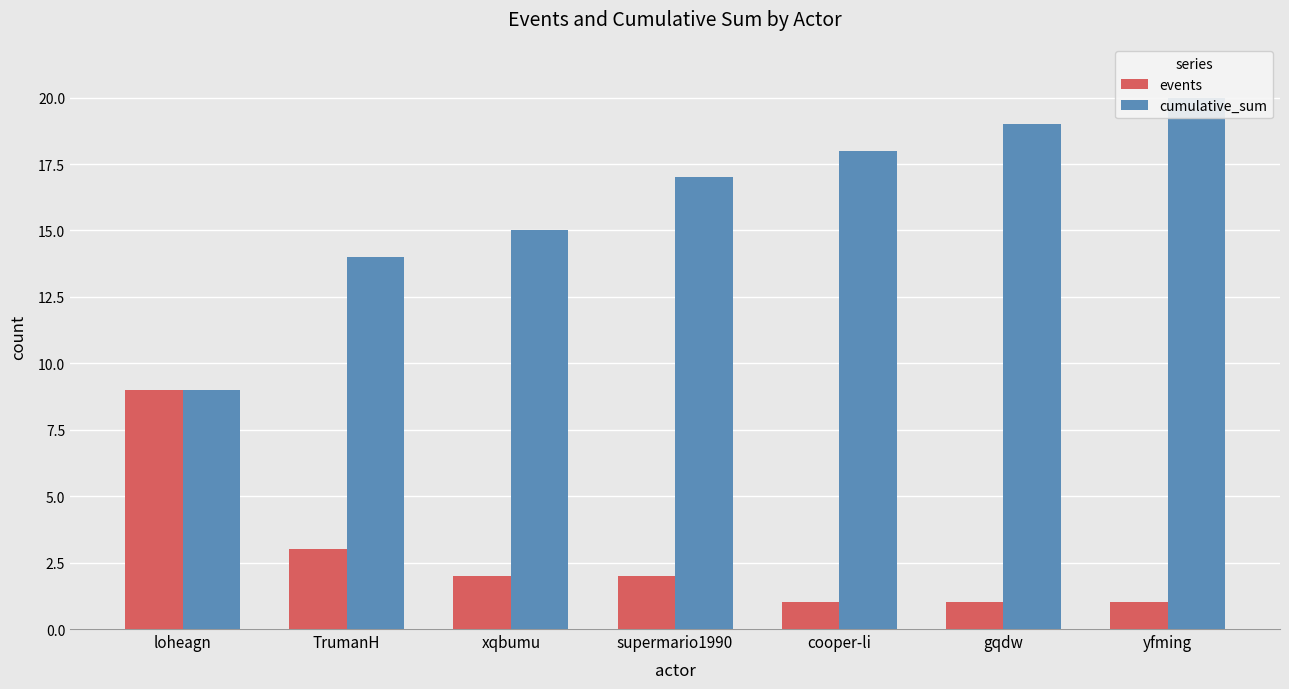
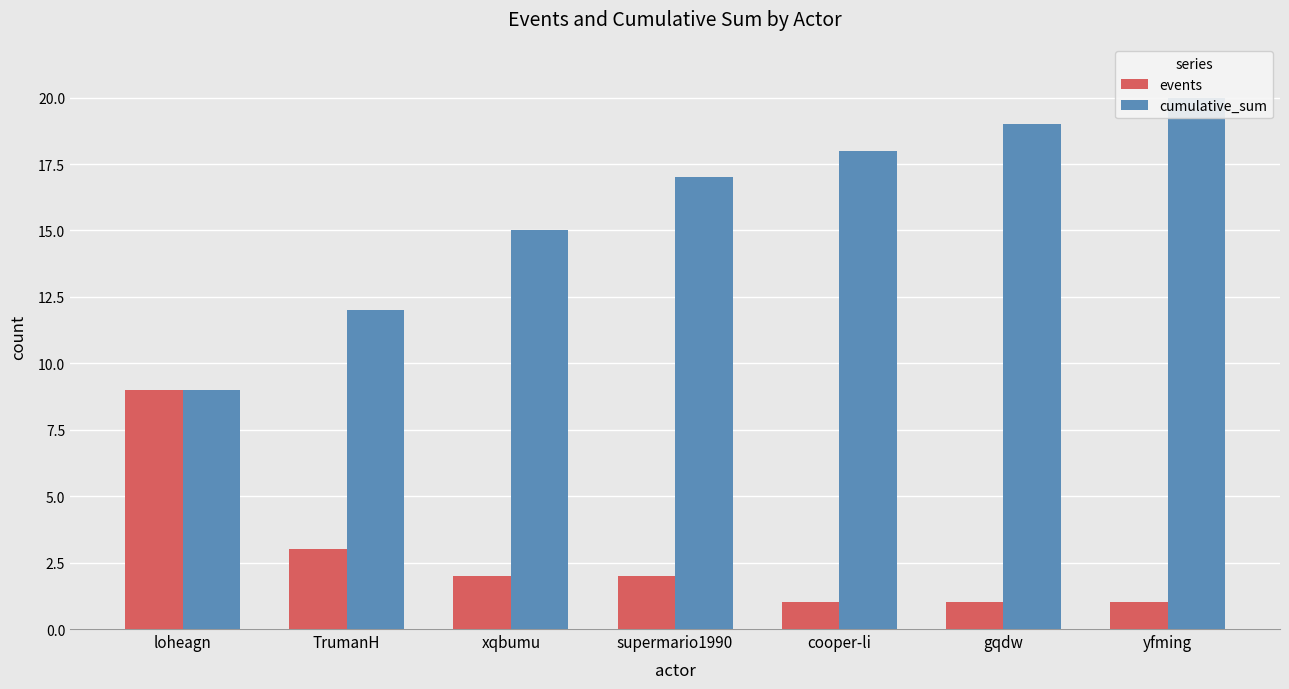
cumulative_sum, TrumanH: 14 -> 12
